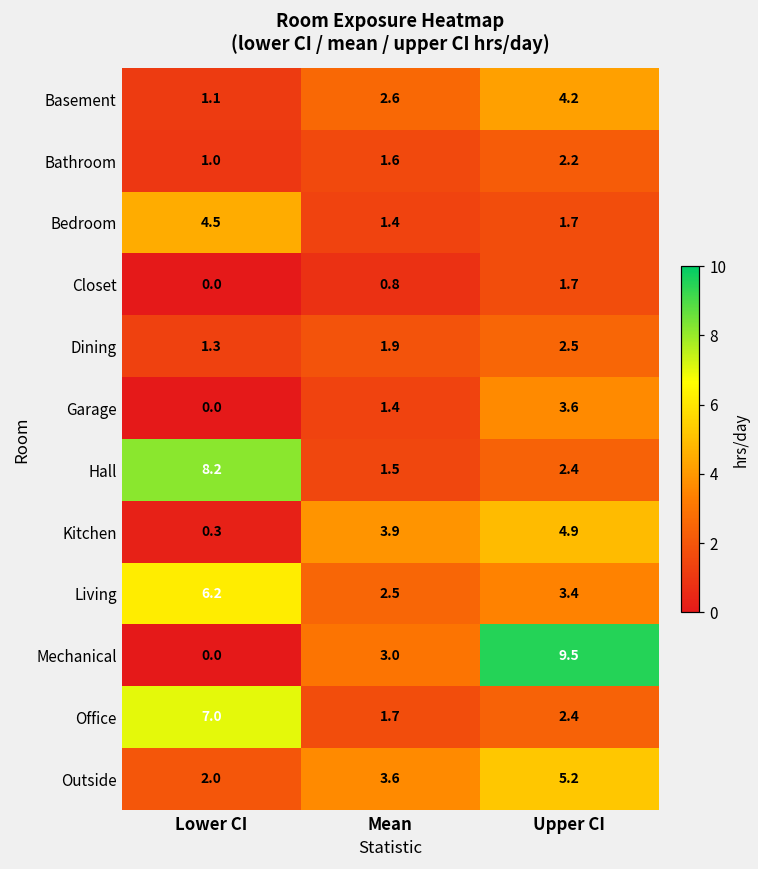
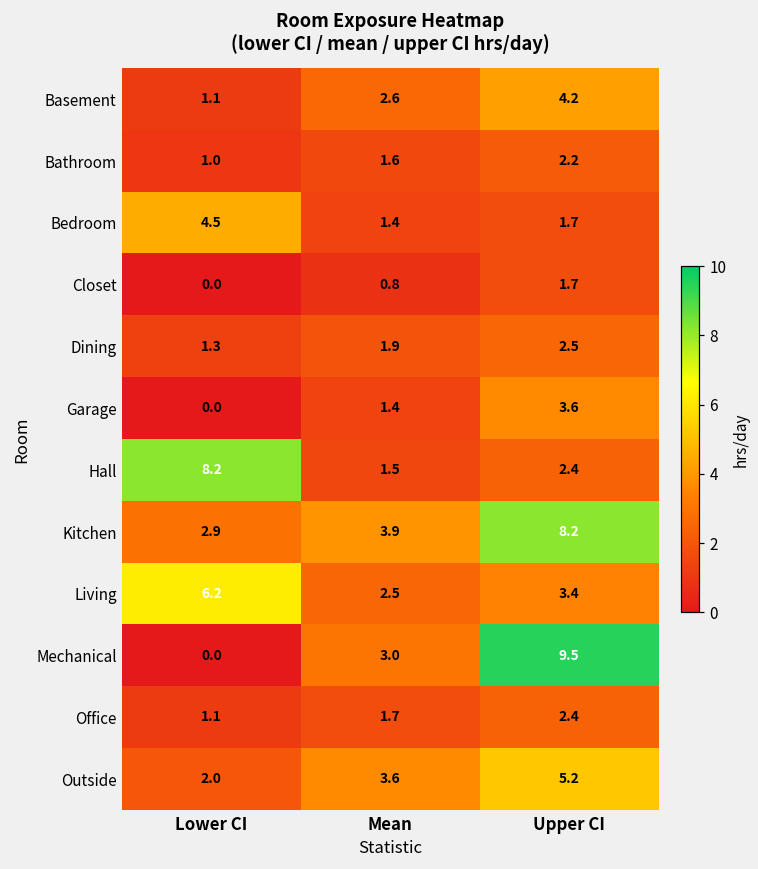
Kitchen, Lower CI: 0.3 -> 2.9
Kitchen, Upper CI: 4.9 -> 8.2
Office, Lower CI: 7.0 -> 1.1
